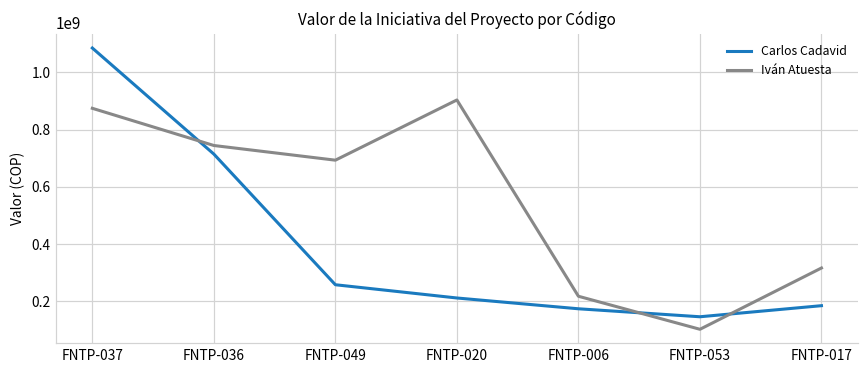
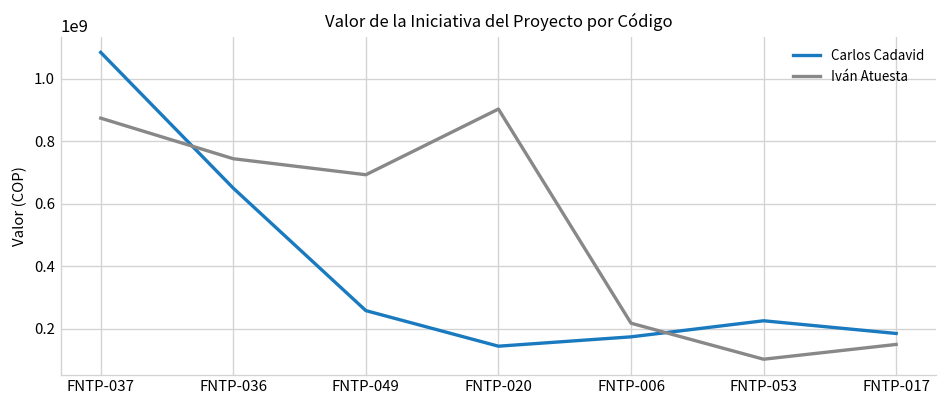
Carlos Cadavid, FNTP-036: 710000000 -> 650000000
Carlos Cadavid, FNTP-020: 210000000 -> 140000000
Carlos Cadavid, FNTP-053: 150000000 -> 230000000
Iván Atuesta, FNTP-017: 320000000 -> 150000000
